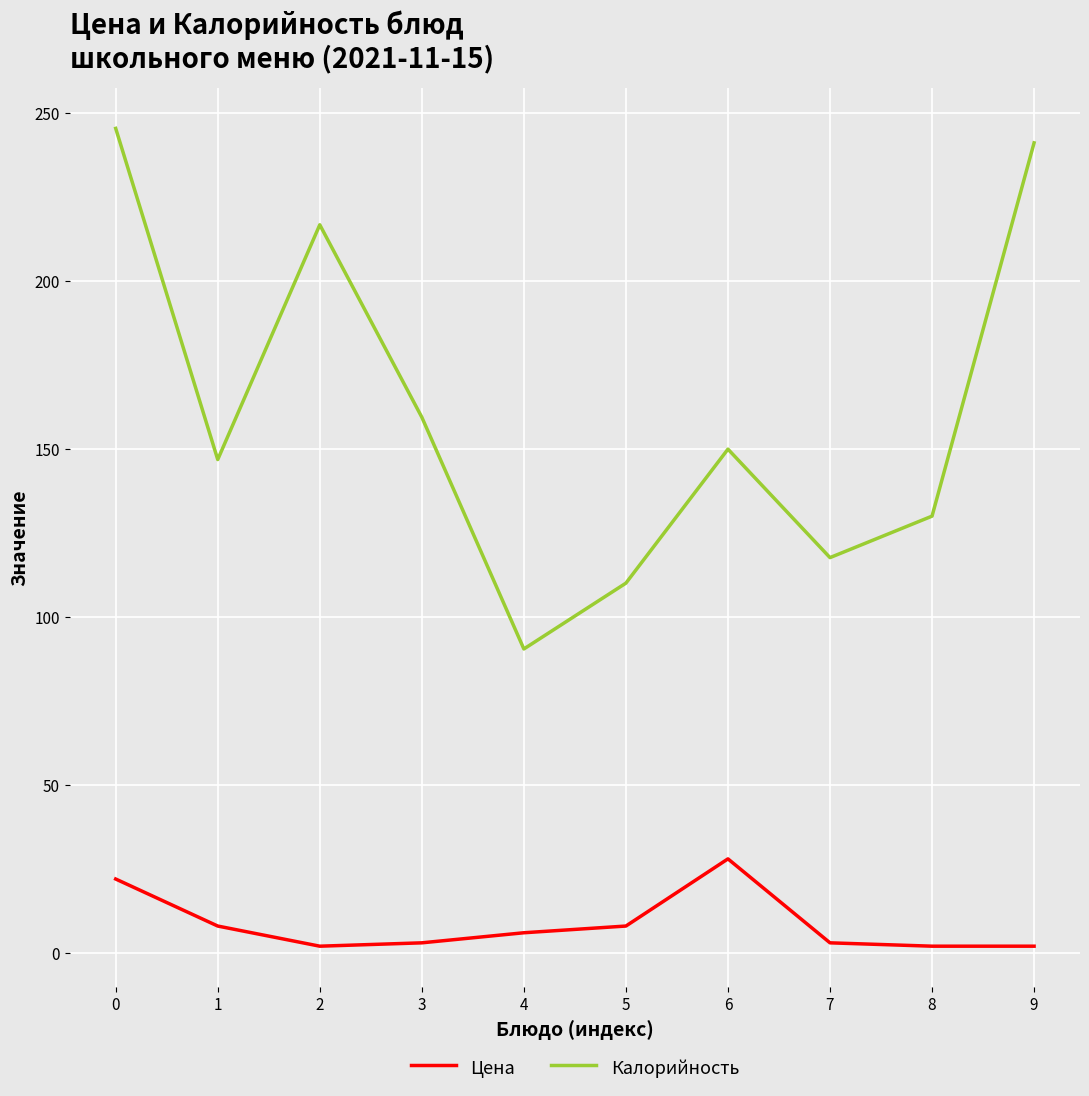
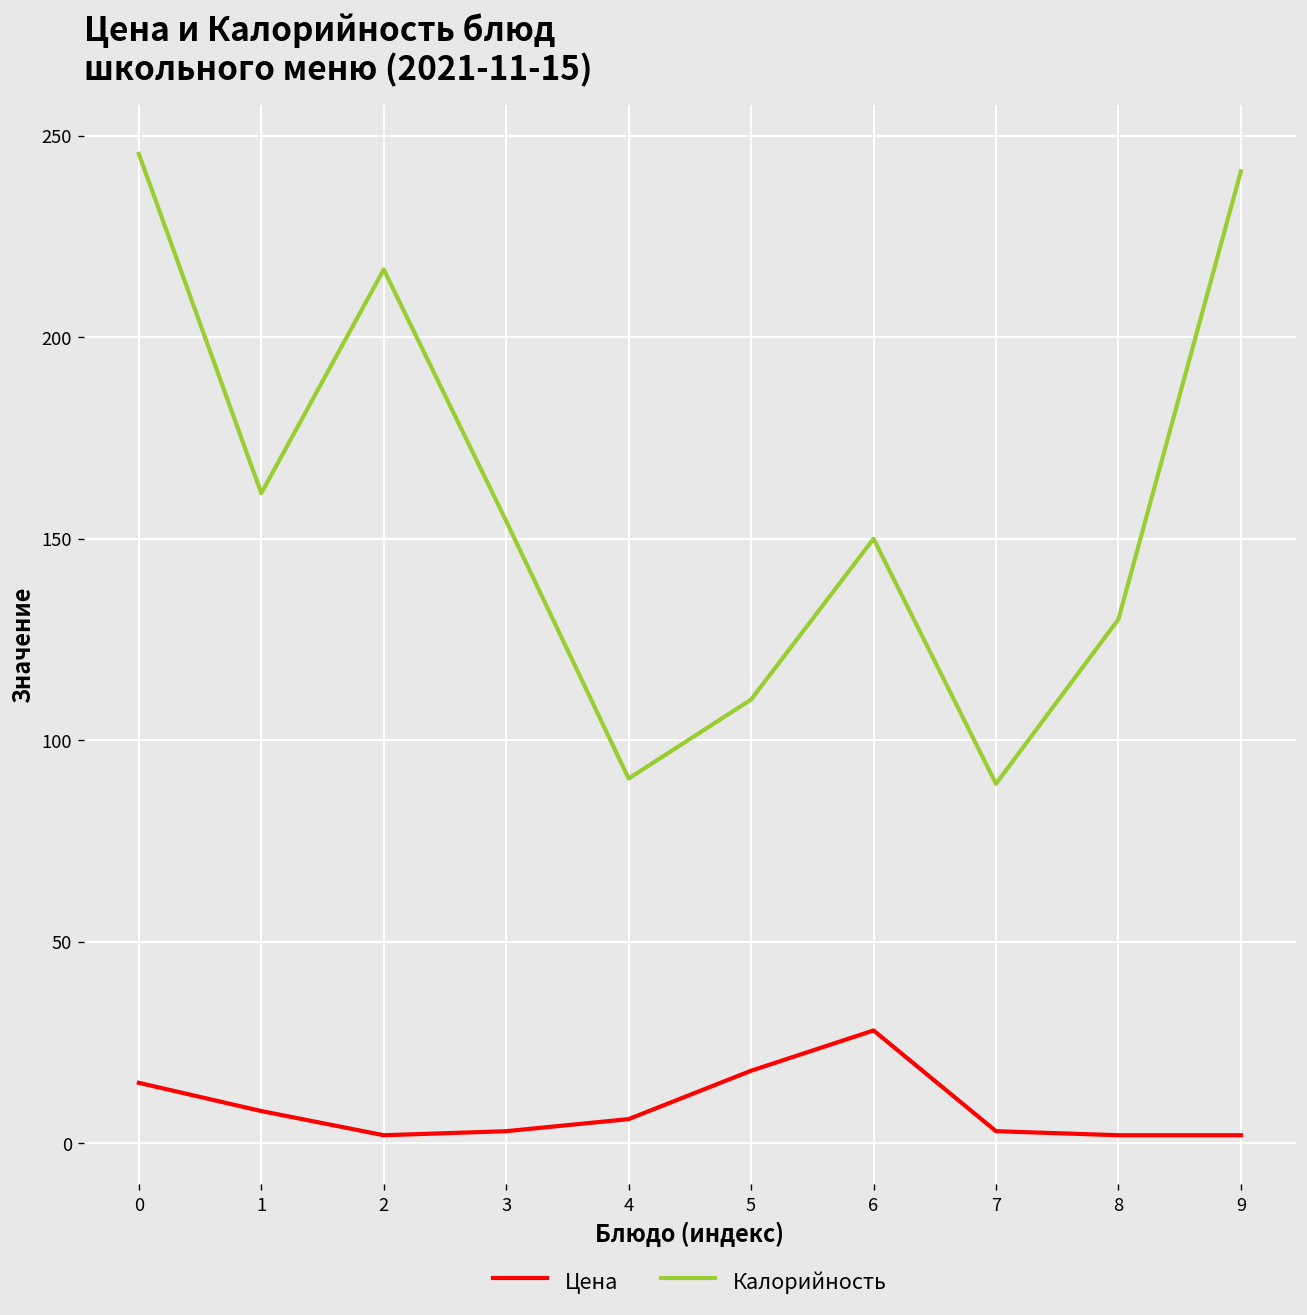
Цена, 0: 22 -> 15
Калорийность, 1: 147 -> 161
Калорийность, 3: 160 -> 154
Цена, 5: 8 -> 18
Калорийность, 7: 118 -> 89
